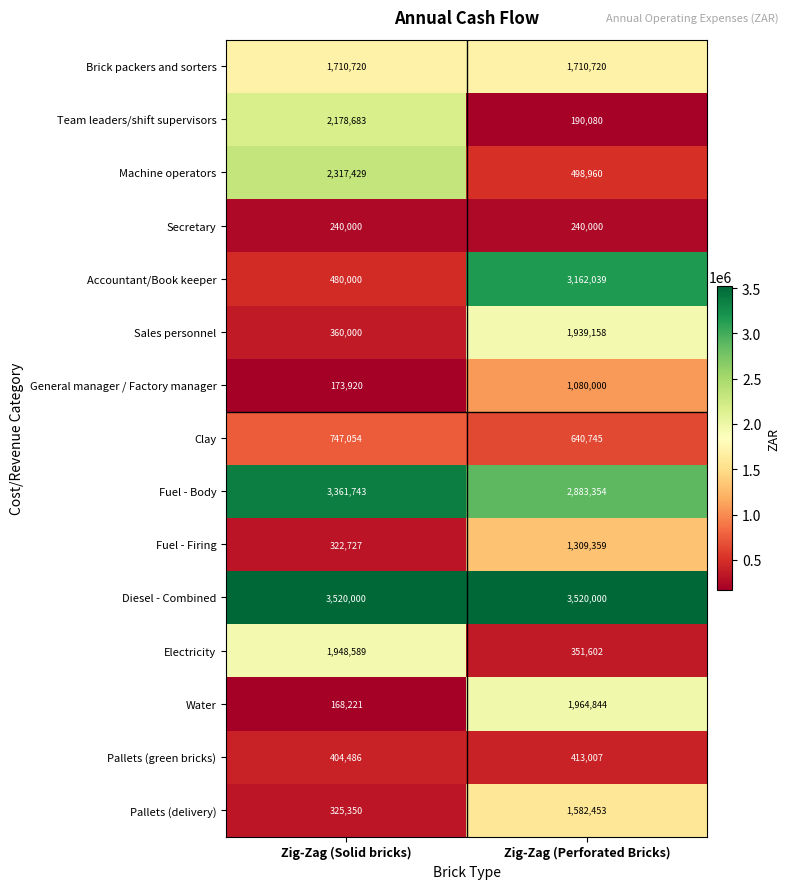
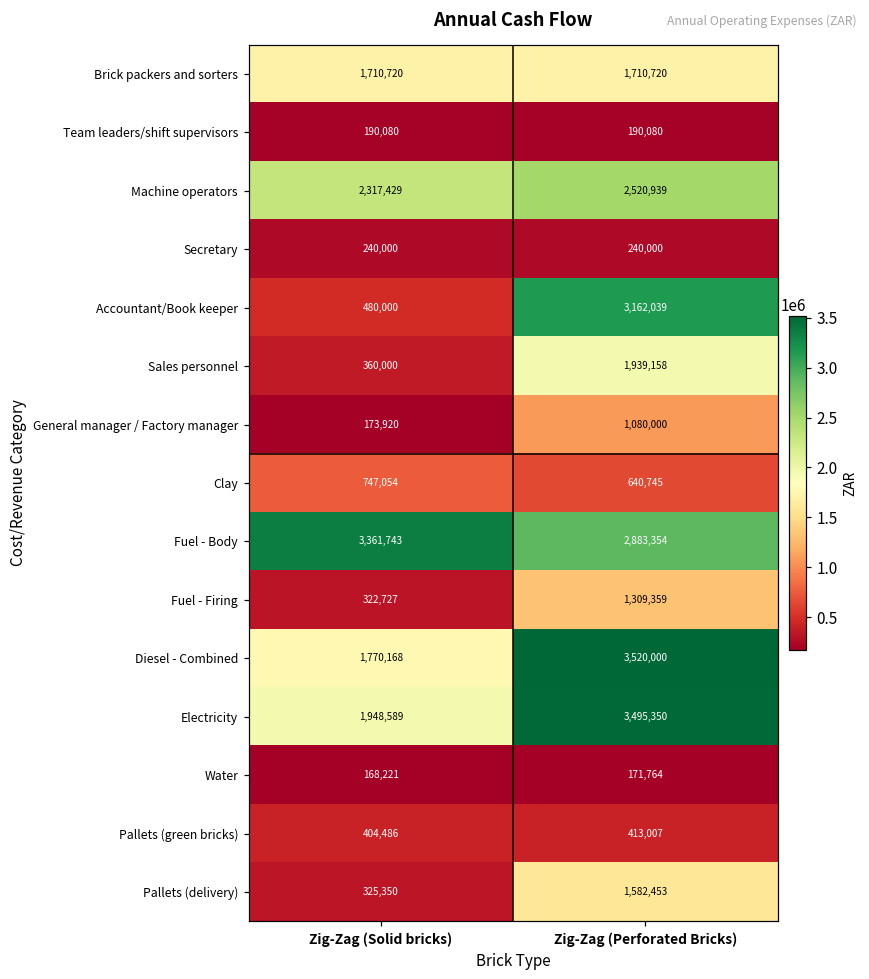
Team leaders/shift supervisors, Zig-Zag (Solid bricks): 2,178,683 -> 190,080
Machine operators, Zig-Zag (Perforated Bricks): 498,960 -> 2,520,939
Diesel - Combined, Zig-Zag (Solid bricks): 3,520,000 -> 1,770,168
Electricity, Zig-Zag (Perforated Bricks): 351,602 -> 3,495,350
Water, Zig-Zag (Perforated Bricks): 1,964,844 -> 171,764
